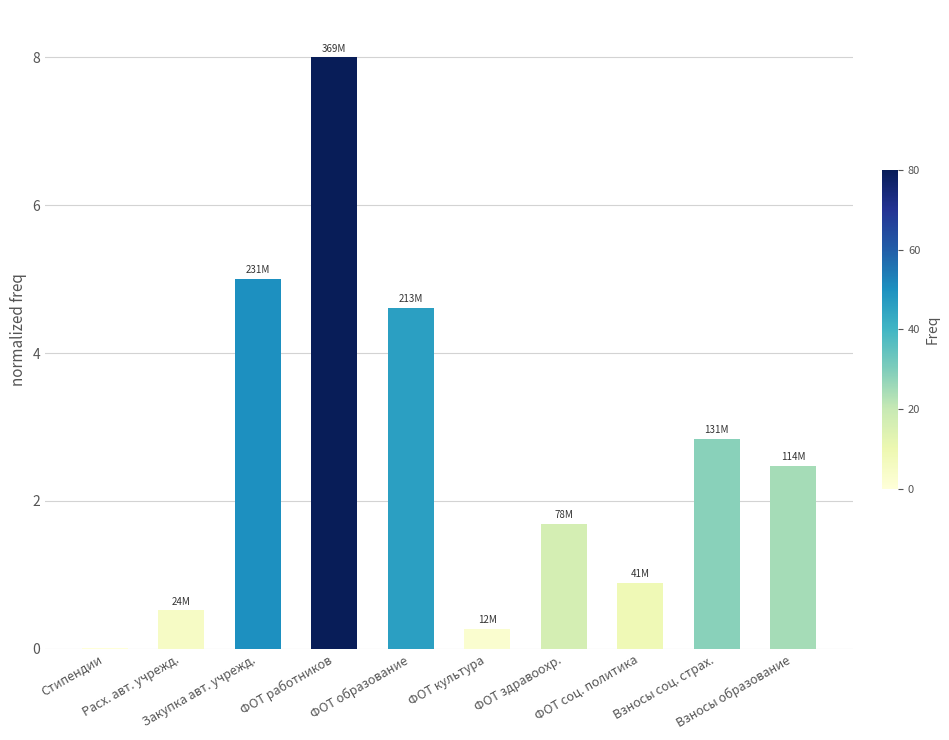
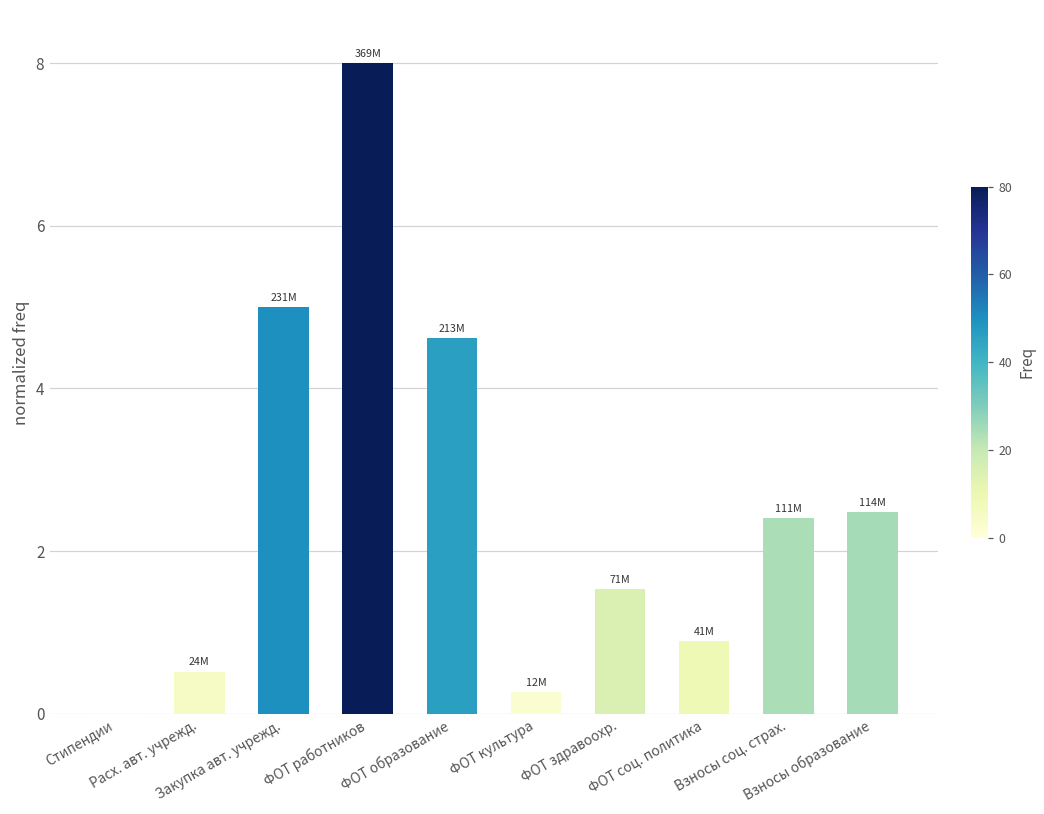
ФОТ здравоохр.: 78M -> 71M
Взносы соц. страх.: 131M -> 111M
